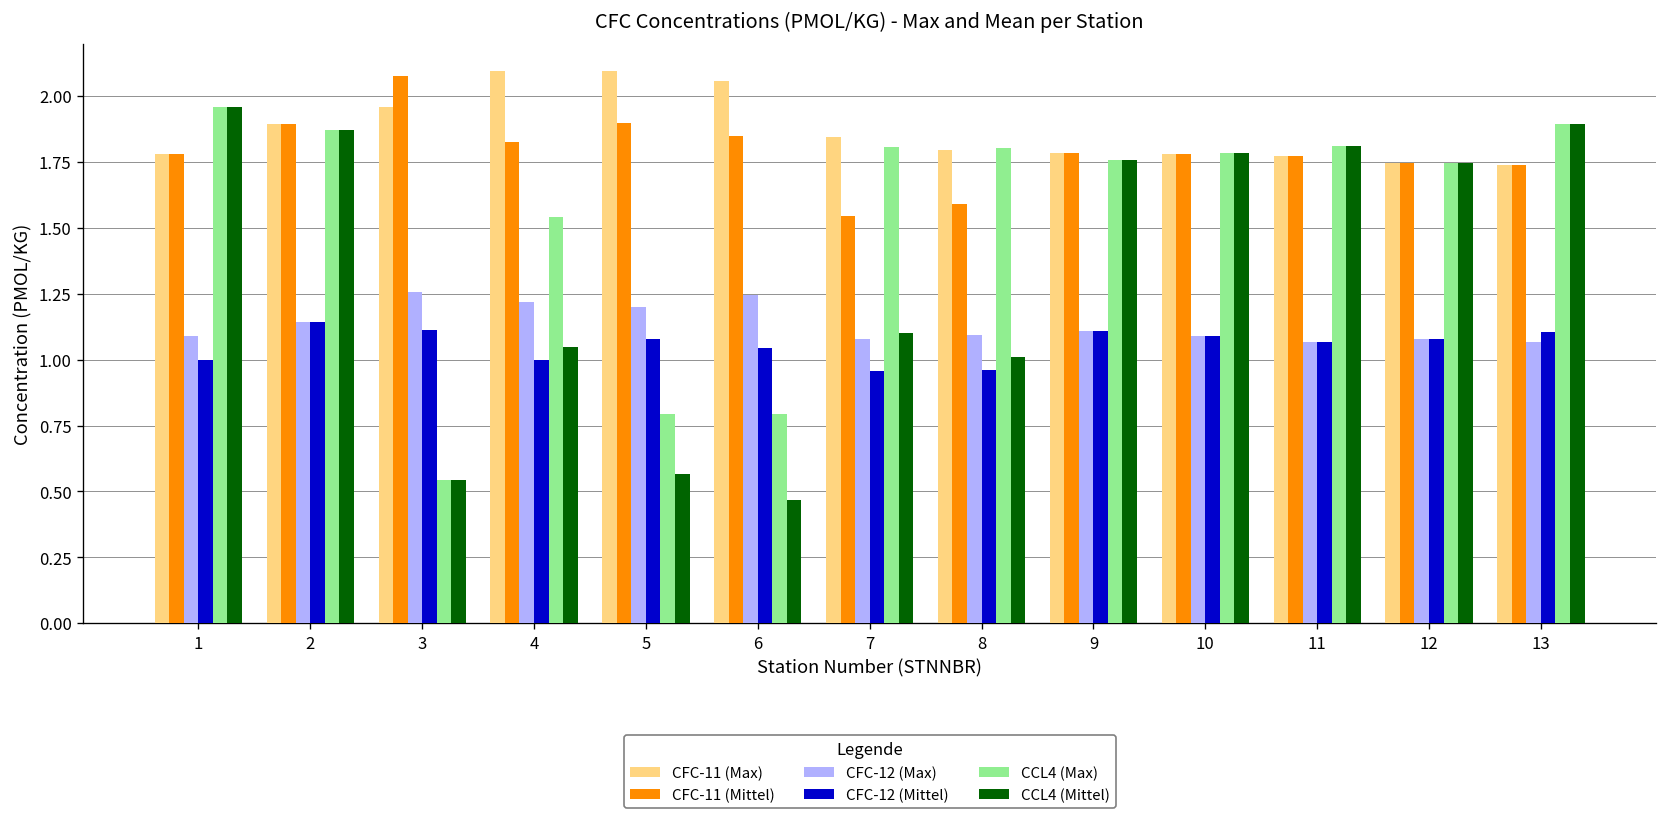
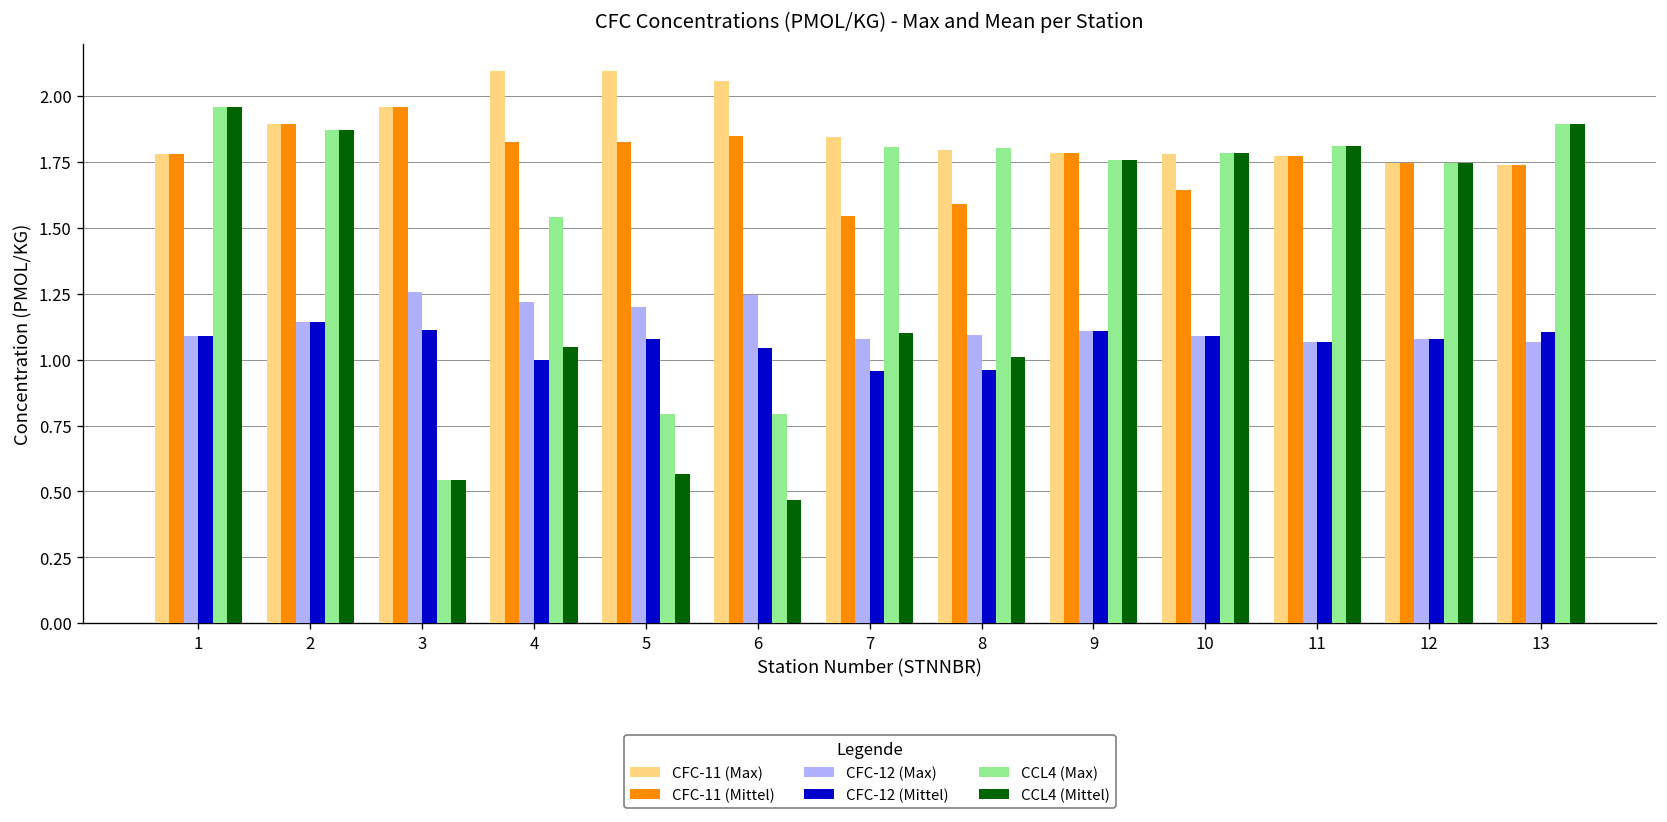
CFC-12 (Mittel), 1: 1.00 -> 1.09
CFC-11 (Mittel), 3: 2.08 -> 1.96
CFC-11 (Mittel), 5: 1.90 -> 1.83
CFC-11 (Mittel), 10: 1.78 -> 1.64
